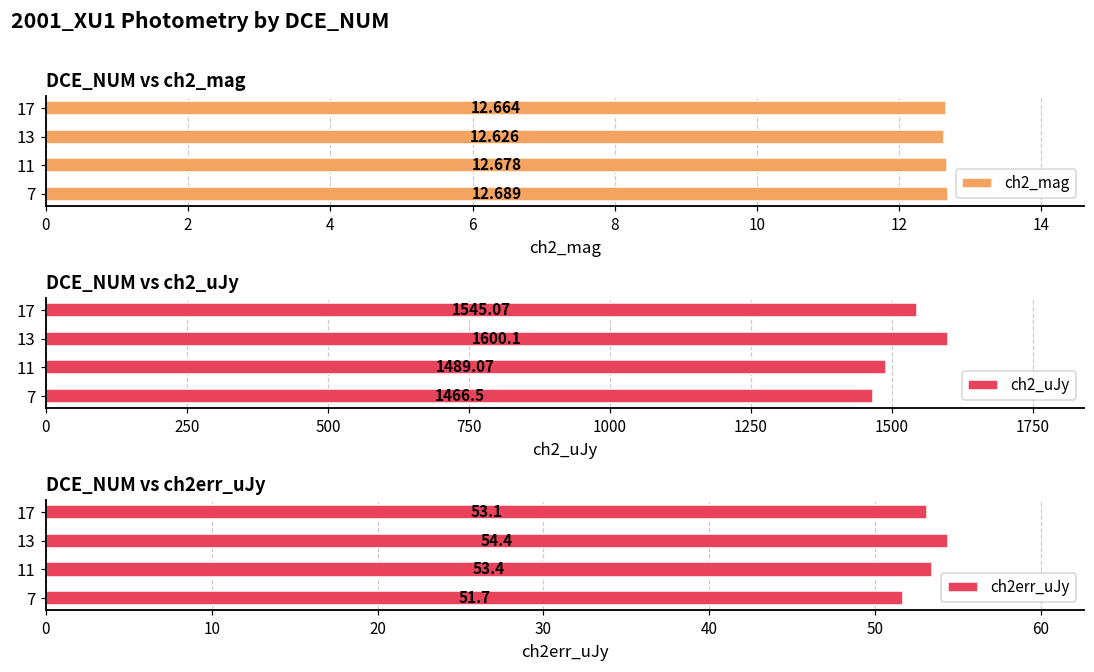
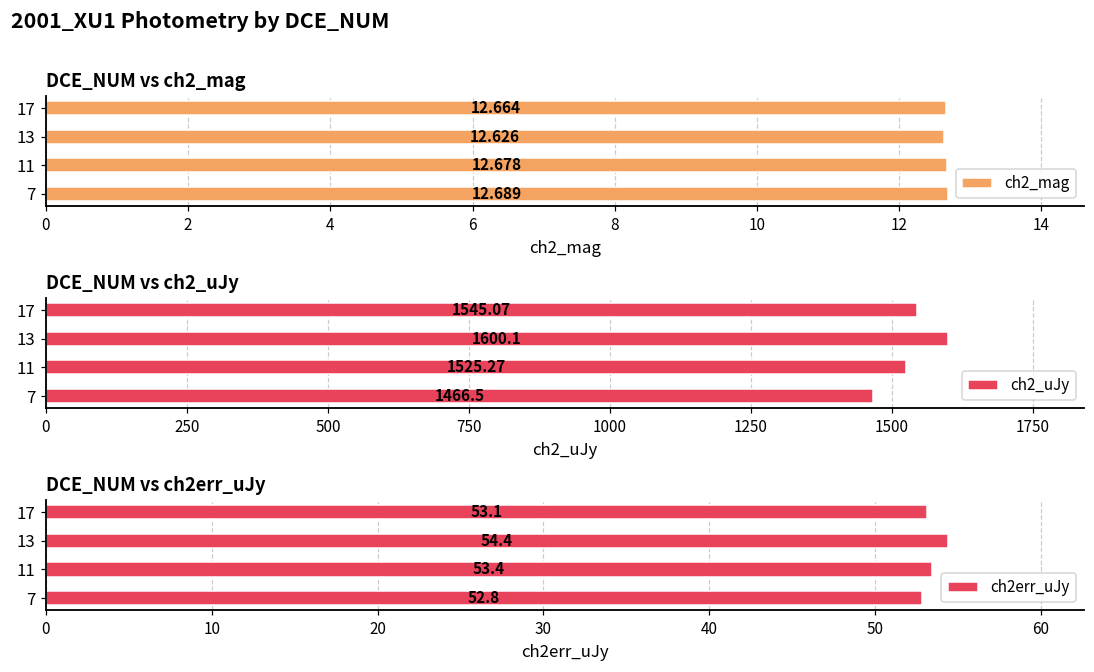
DCE_NUM vs ch2_uJy, 11: 1489.07 -> 1525.27
DCE_NUM vs ch2err_uJy, 7: 51.7 -> 52.8
